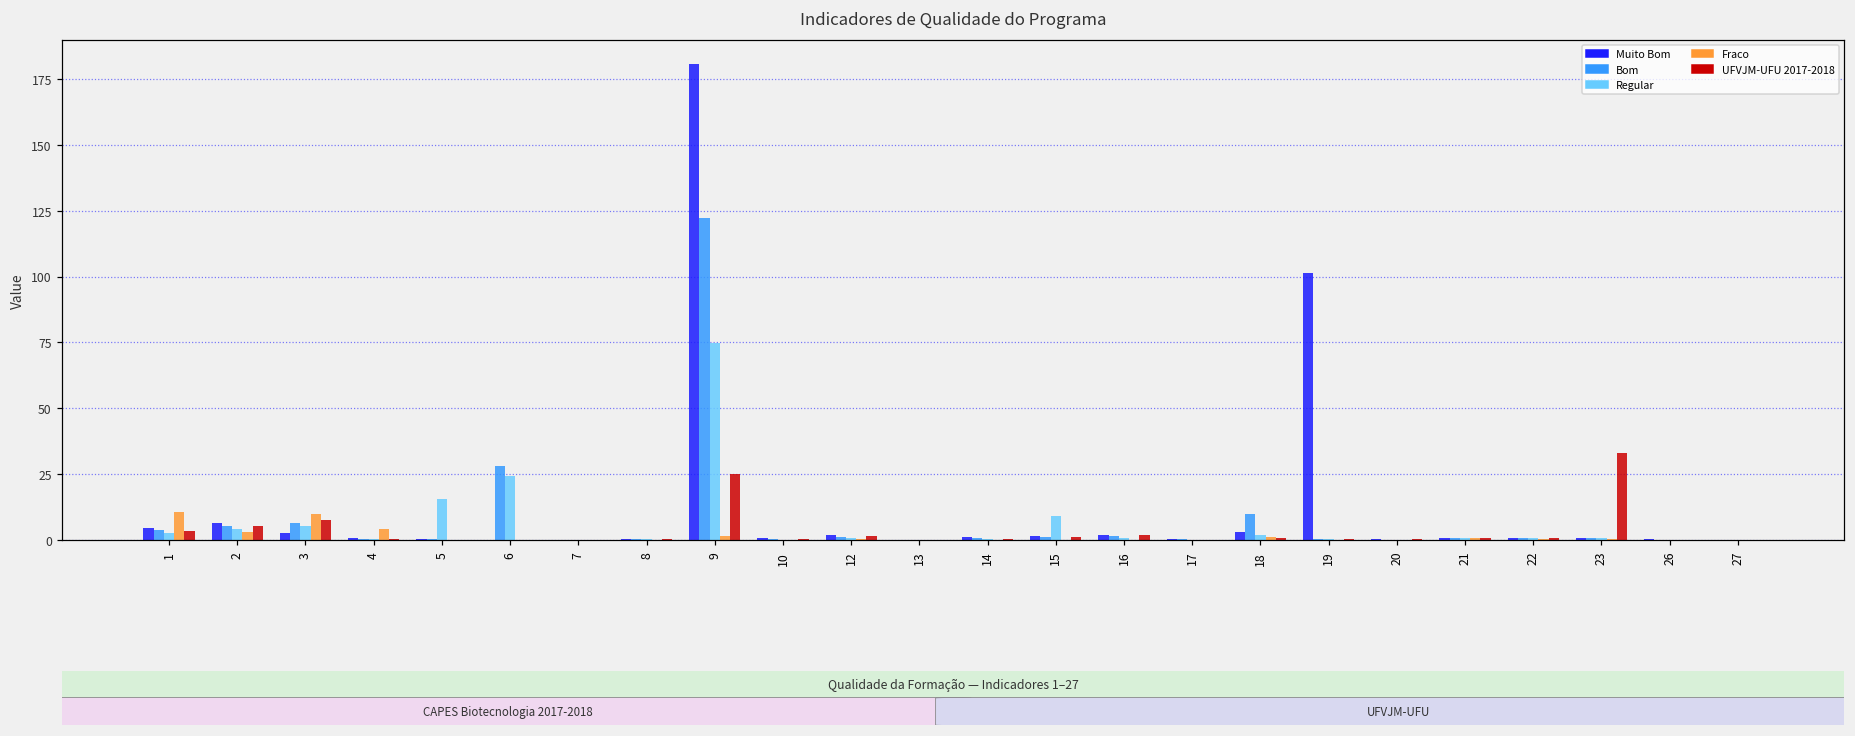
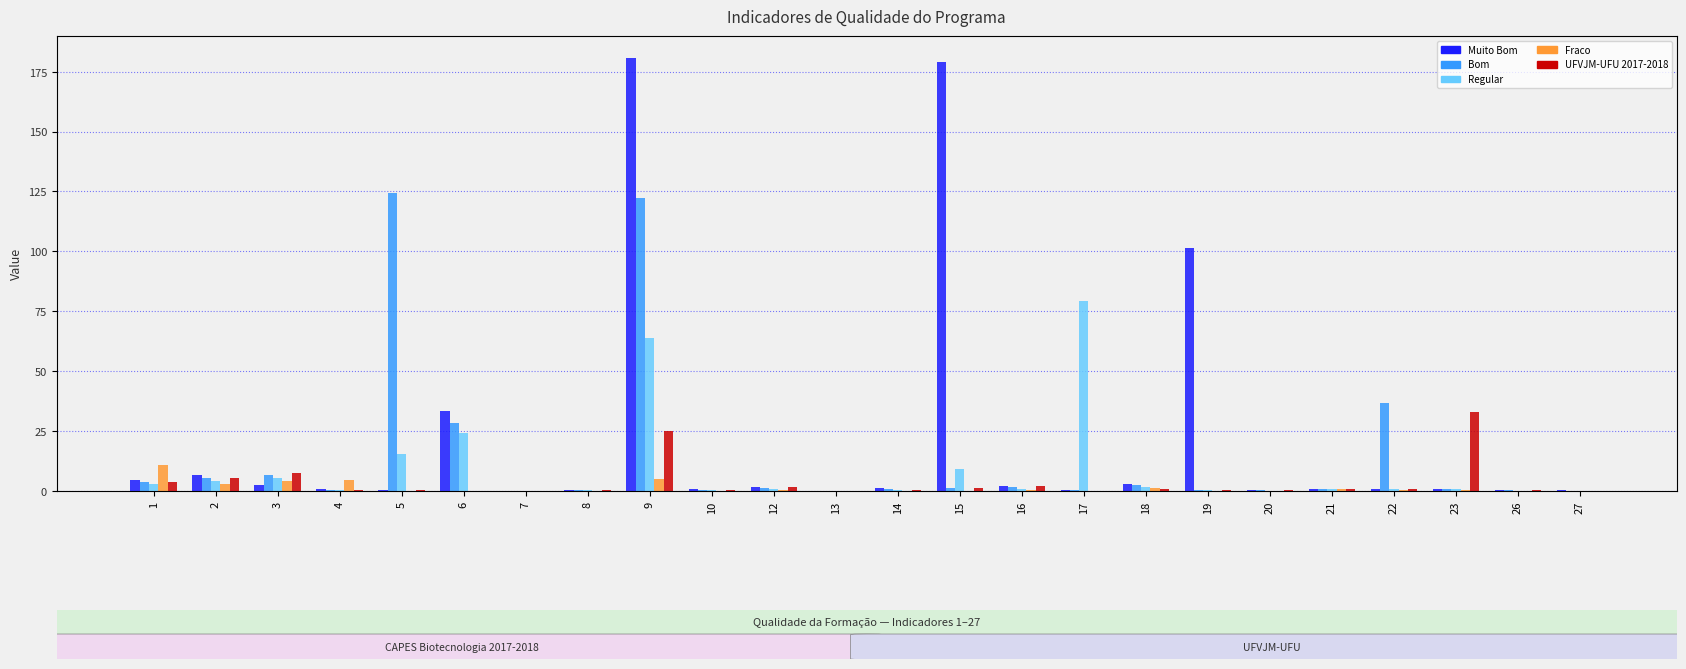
Fraco, 3: 10 -> 4
Bom, 5: 0 -> 124
Muito Bom, 6: 0 -> 34
Regular, 9: 75 -> 64
Fraco, 9: 2 -> 5
Muito Bom, 15: 2 -> 179
Regular, 17: 0 -> 79
Bom, 18: 10 -> 2
Bom, 22: 1 -> 37
